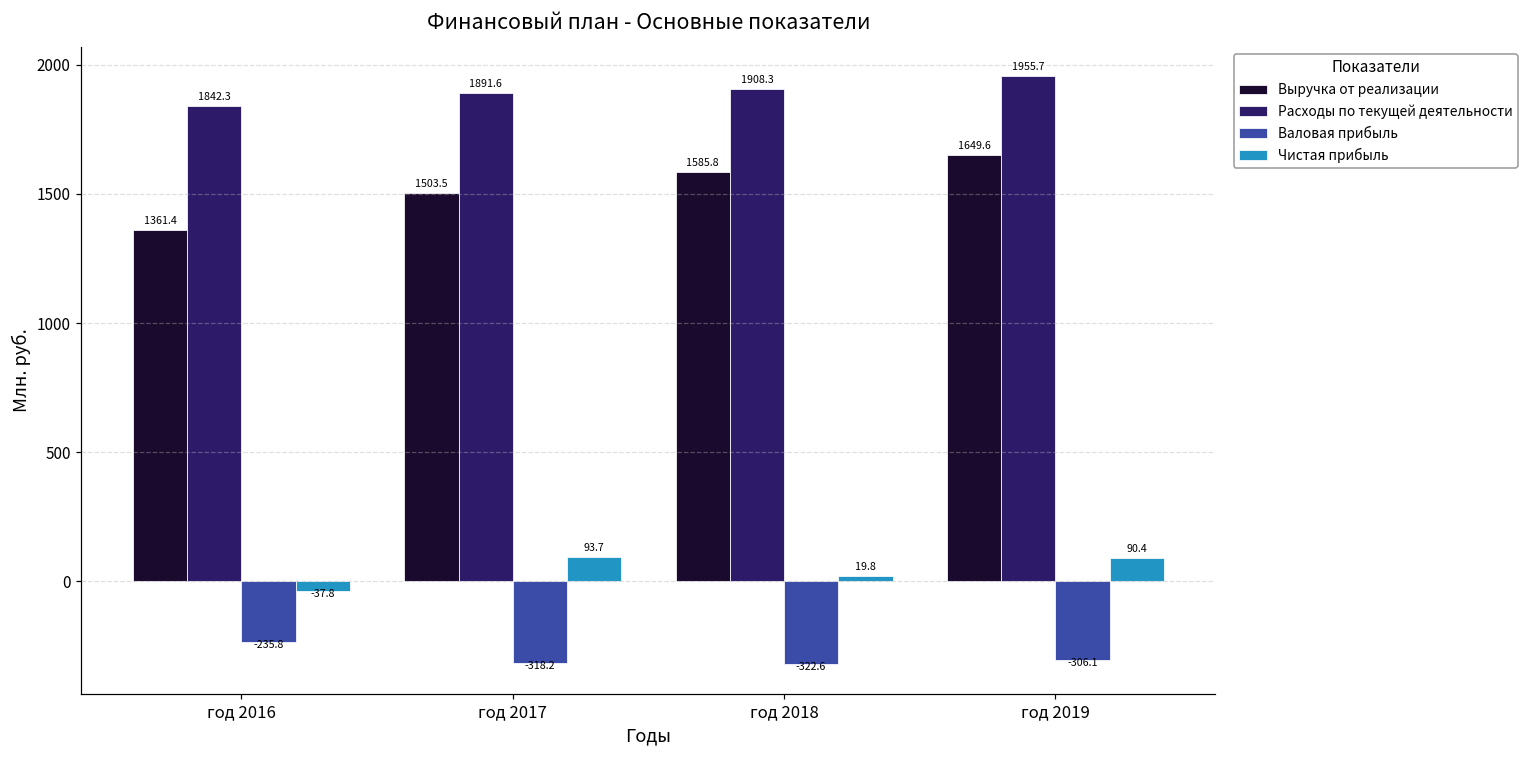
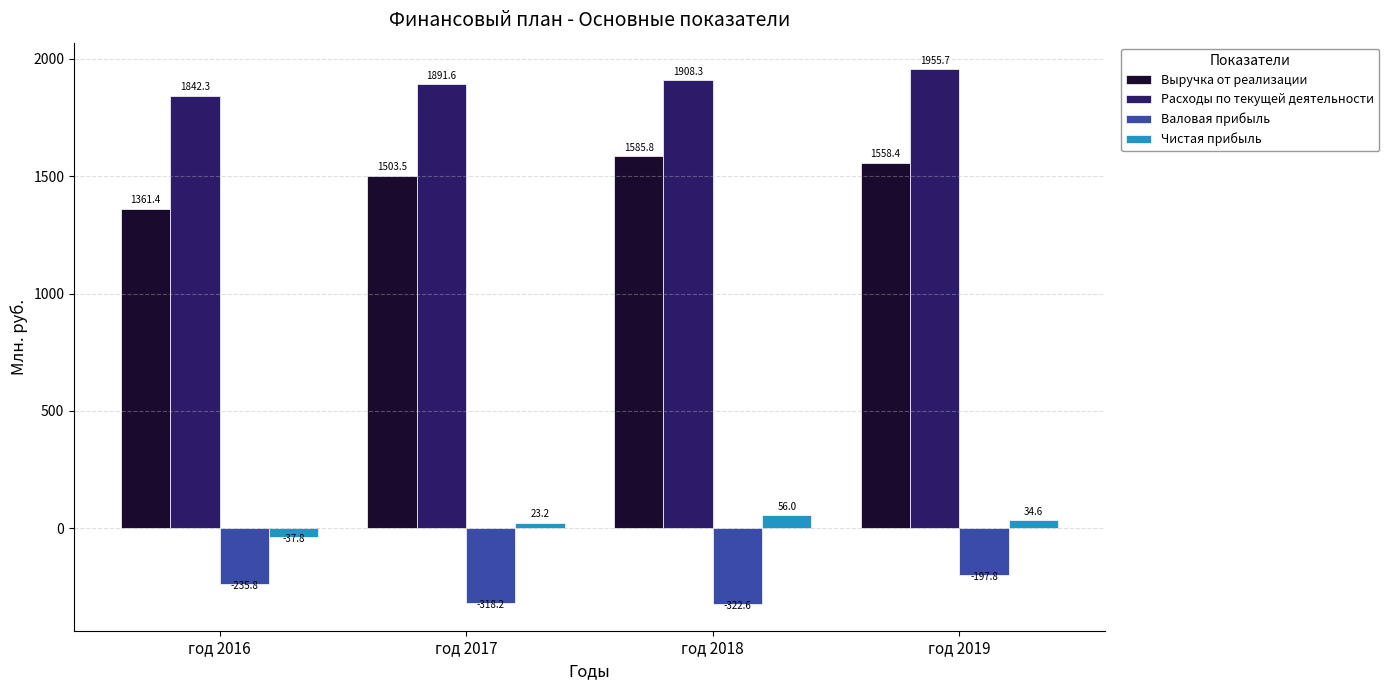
Чистая прибыль, год 2017: 93.7 -> 23.2
Чистая прибыль, год 2018: 19.8 -> 56.0
Выручка от реализации, год 2019: 1649.6 -> 1558.4
Валовая прибыль, год 2019: -306.1 -> -197.8
Чистая прибыль, год 2019: 90.4 -> 34.6
